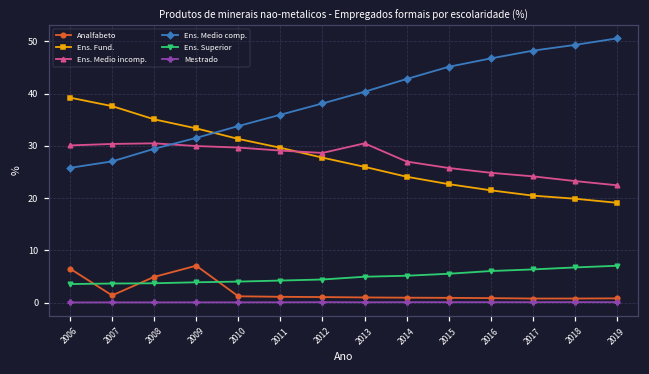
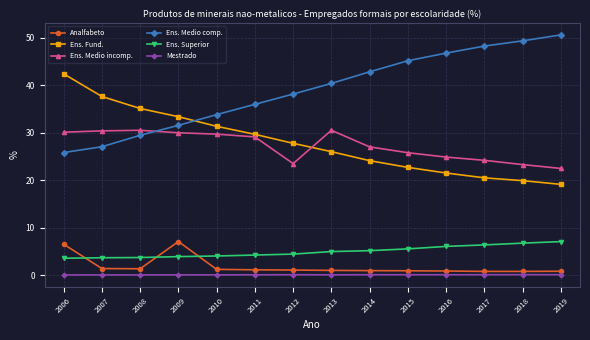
Ens. Fund., 2006: 39 -> 42
Analfabeto, 2008: 5 -> 1
Ens. Medio incomp., 2012: 29 -> 23
